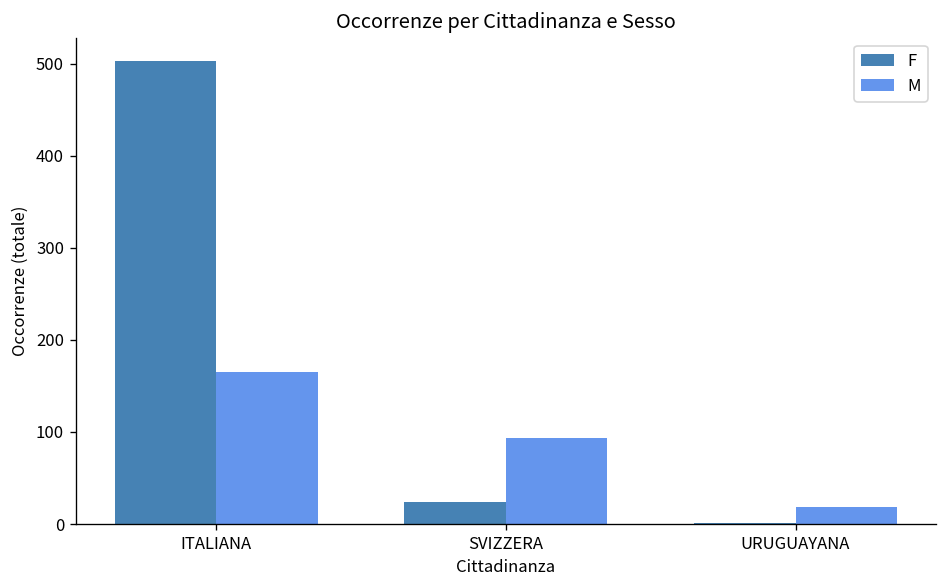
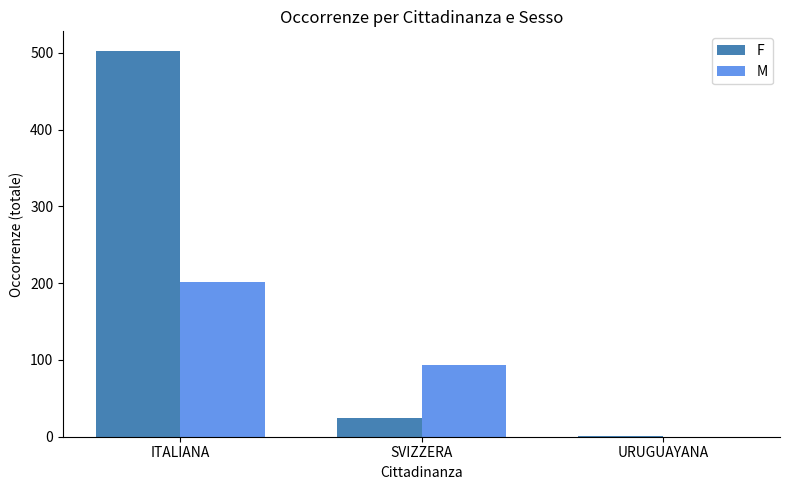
M, ITALIANA: 170 -> 200
M, URUGUAYANA: 20 -> 0
